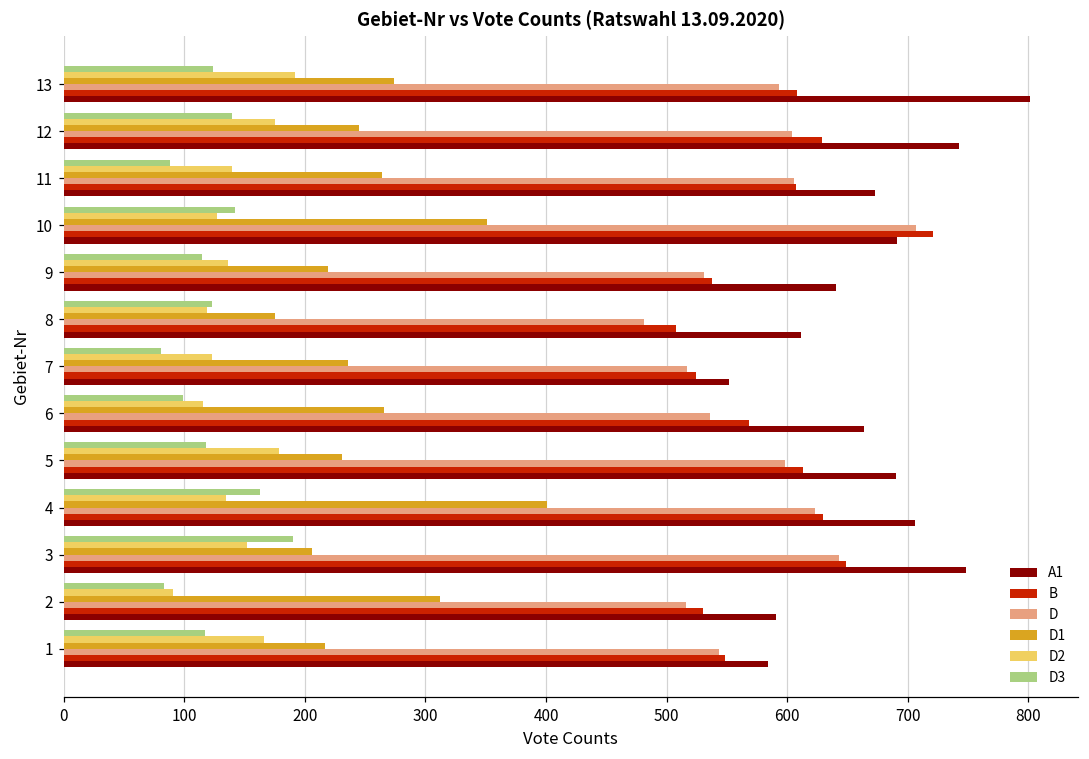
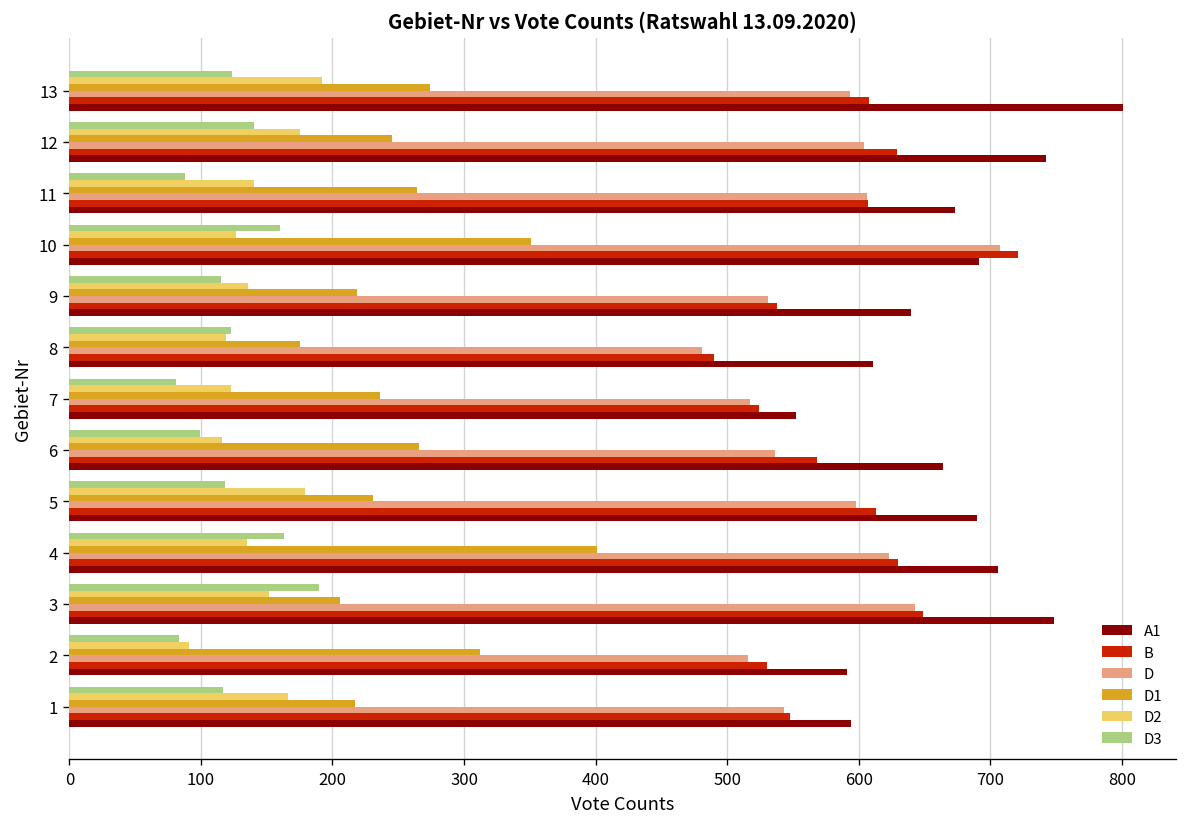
D3, 10: 142 -> 160
B, 8: 508 -> 490
A1, 1: 584 -> 594
